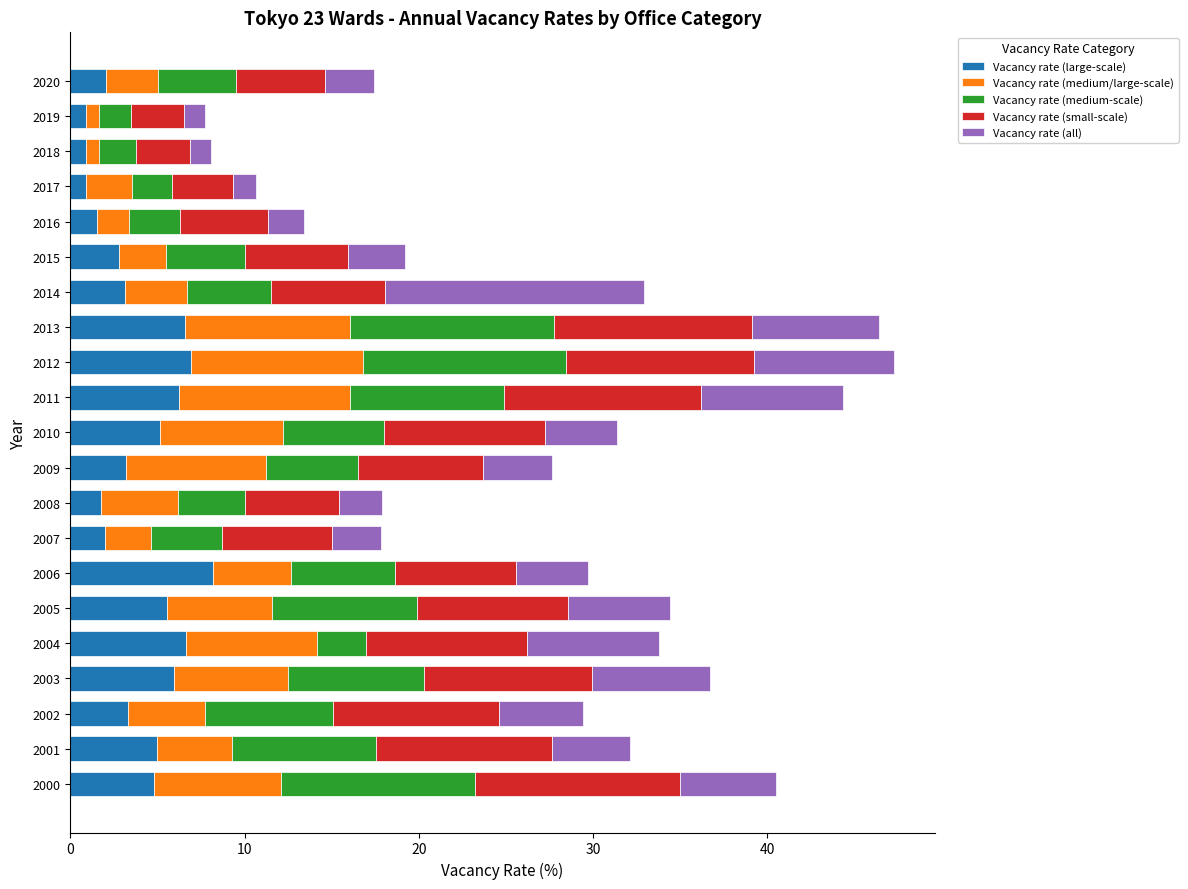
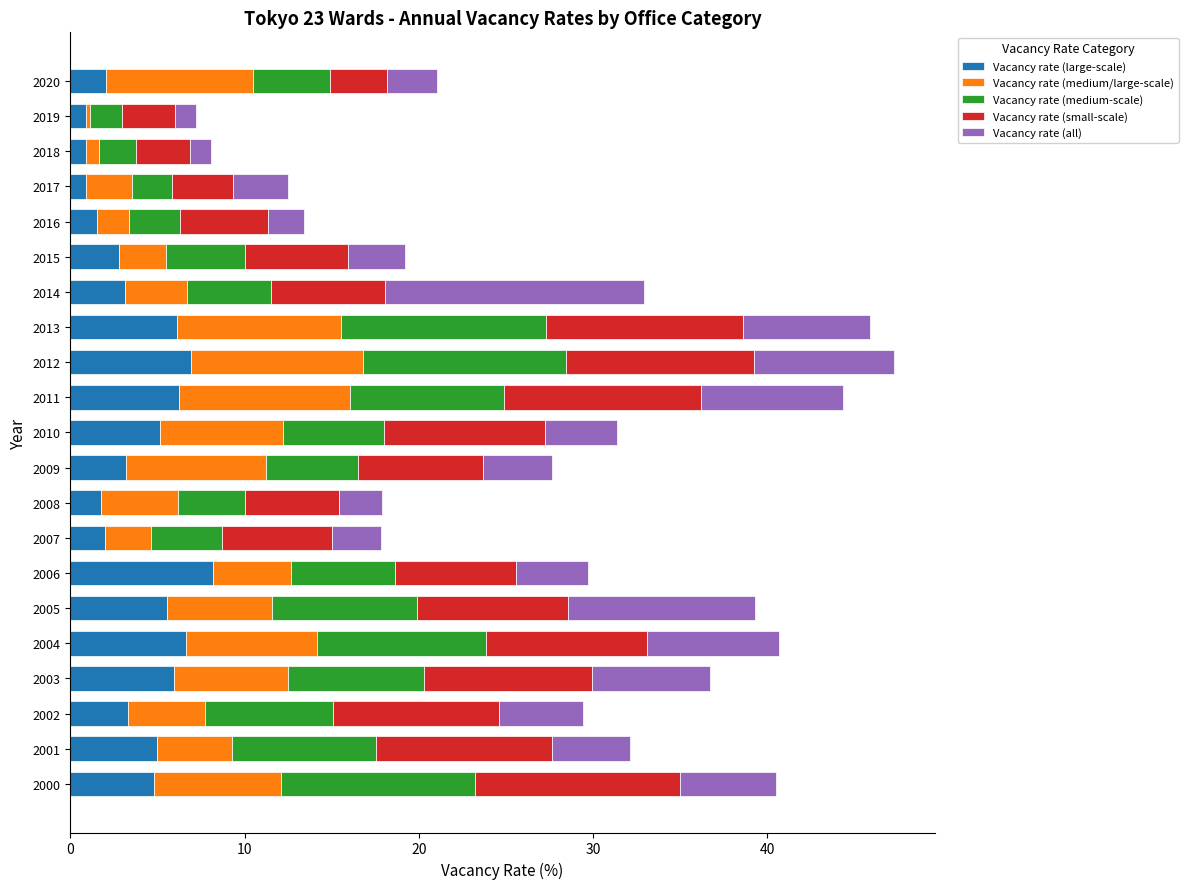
Vacancy rate (medium/large-scale), 2020: 3.0 -> 8.4
Vacancy rate (small-scale), 2020: 5.1 -> 3.3
Vacancy rate (medium/large-scale), 2019: 0.8 -> 0.2
Vacancy rate (all), 2017: 1.3 -> 3.1
Vacancy rate (large-scale), 2013: 6.6 -> 6.1
Vacancy rate (all), 2005: 5.9 -> 10.8
Vacancy rate (medium-scale), 2004: 2.8 -> 9.7
